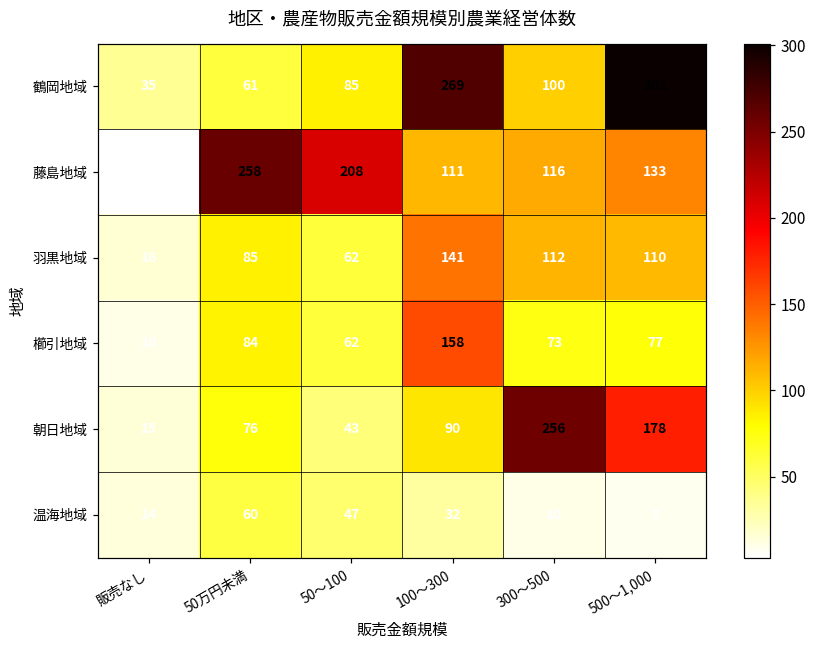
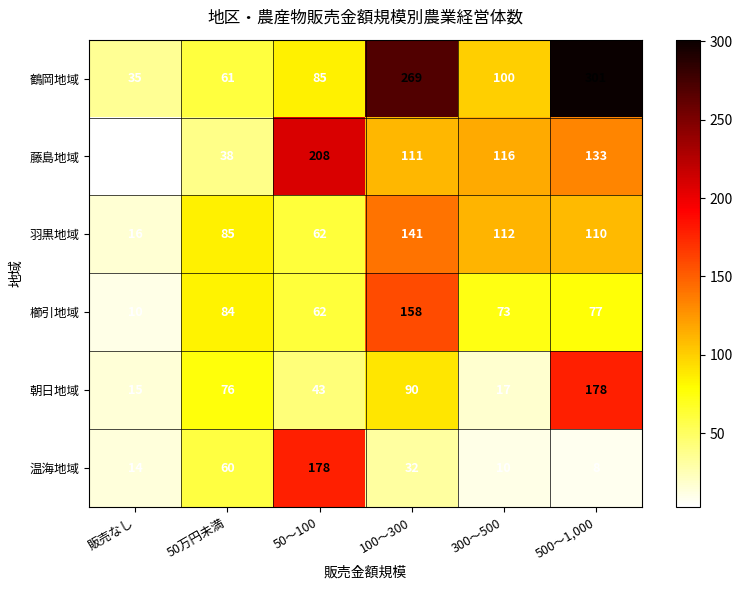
藤島地域, 50万円未満: 258 -> 38
朝日地域, 300～500: 256 -> 17
温海地域, 50～100: 47 -> 178
